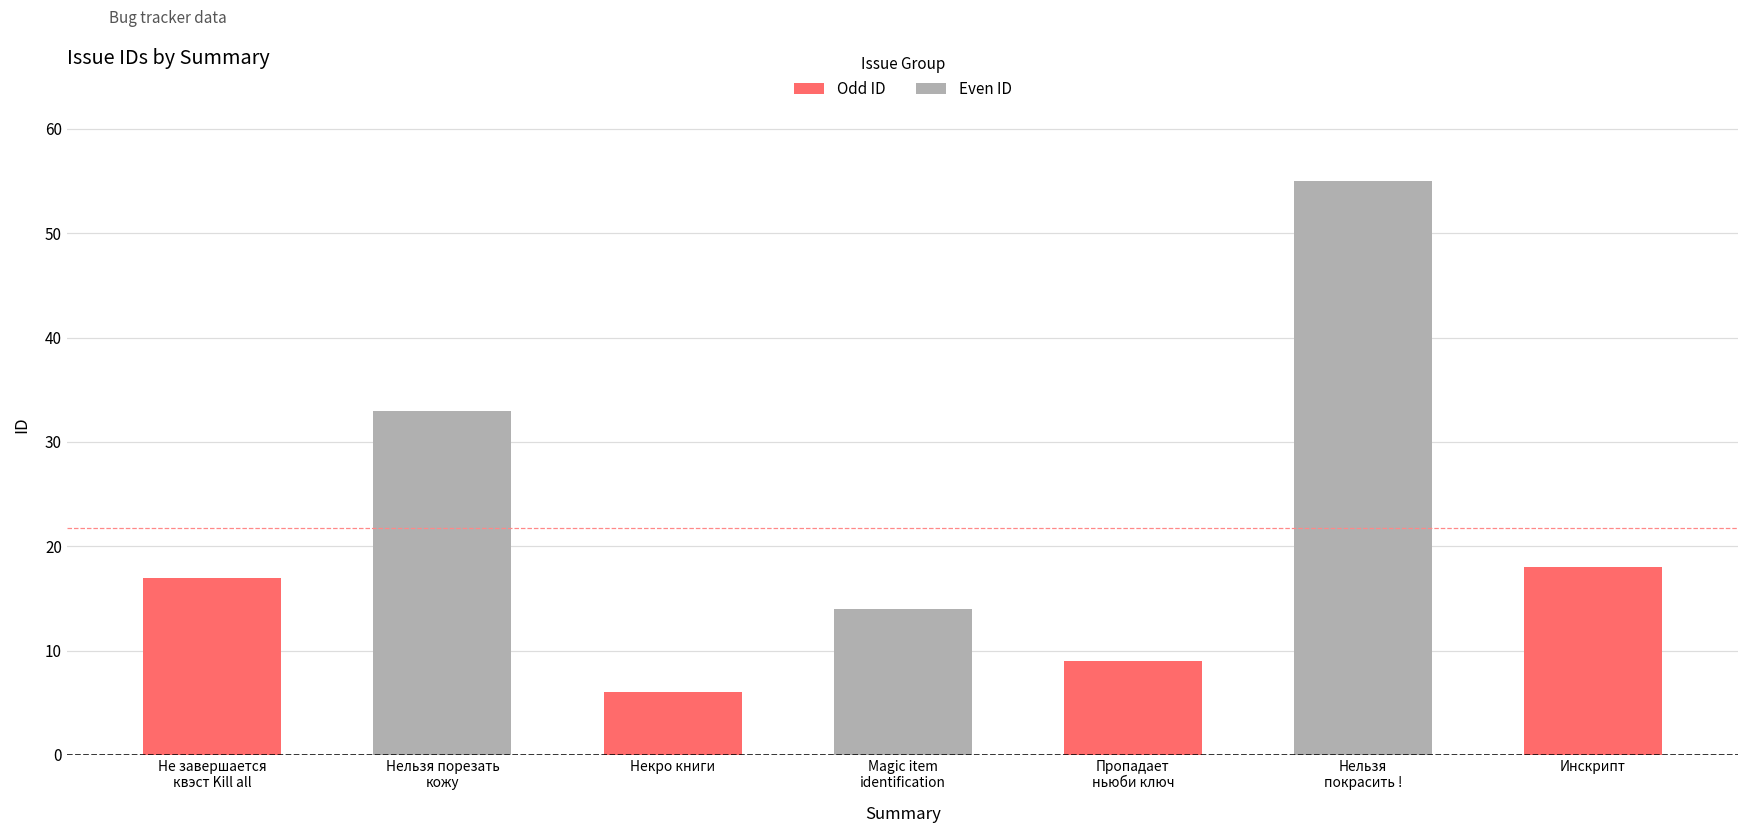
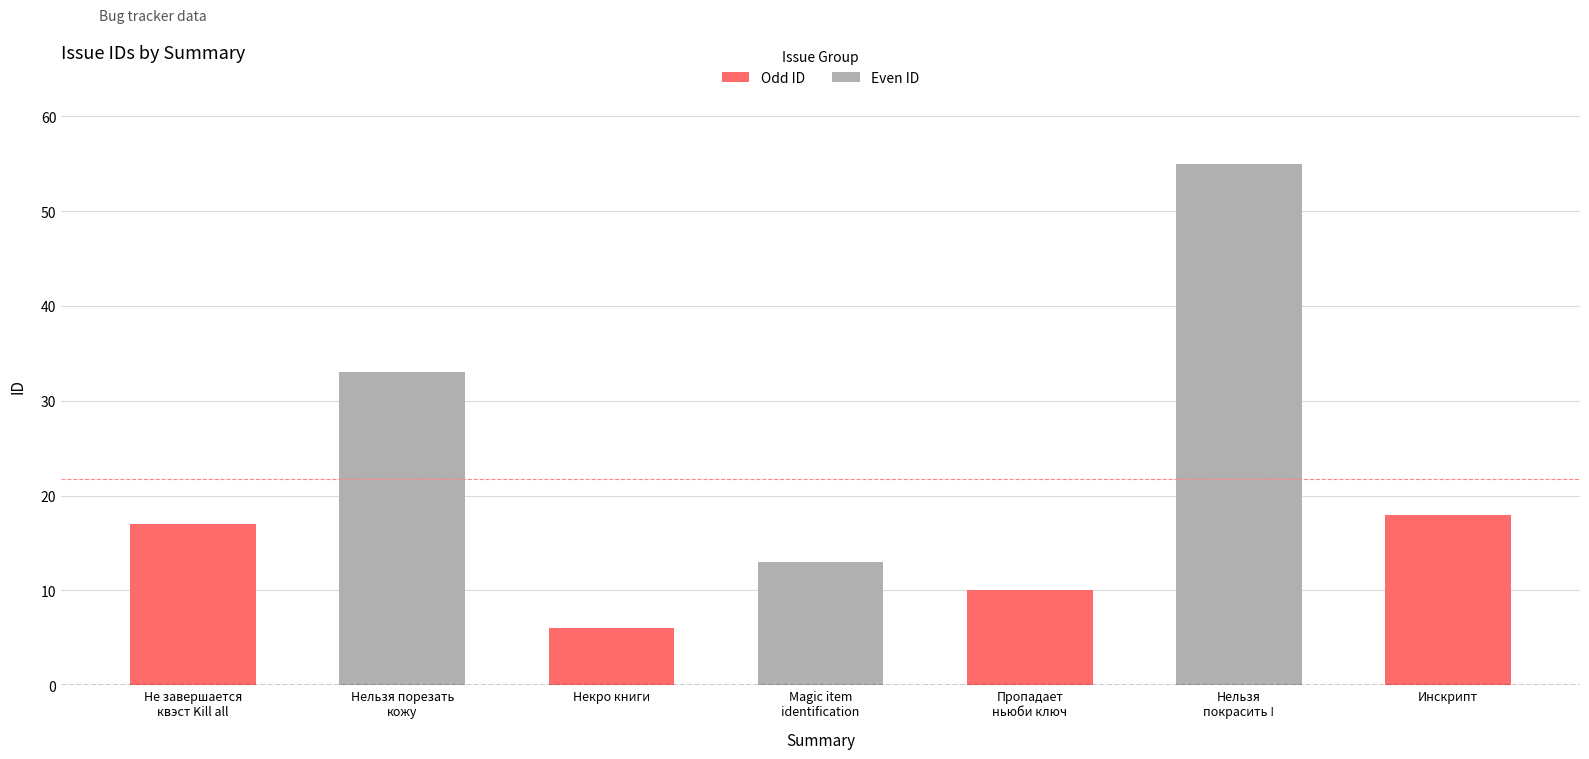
Even ID, Magic item identification: 14 -> 13
Odd ID, Пропадает ньюби ключ: 9 -> 10
